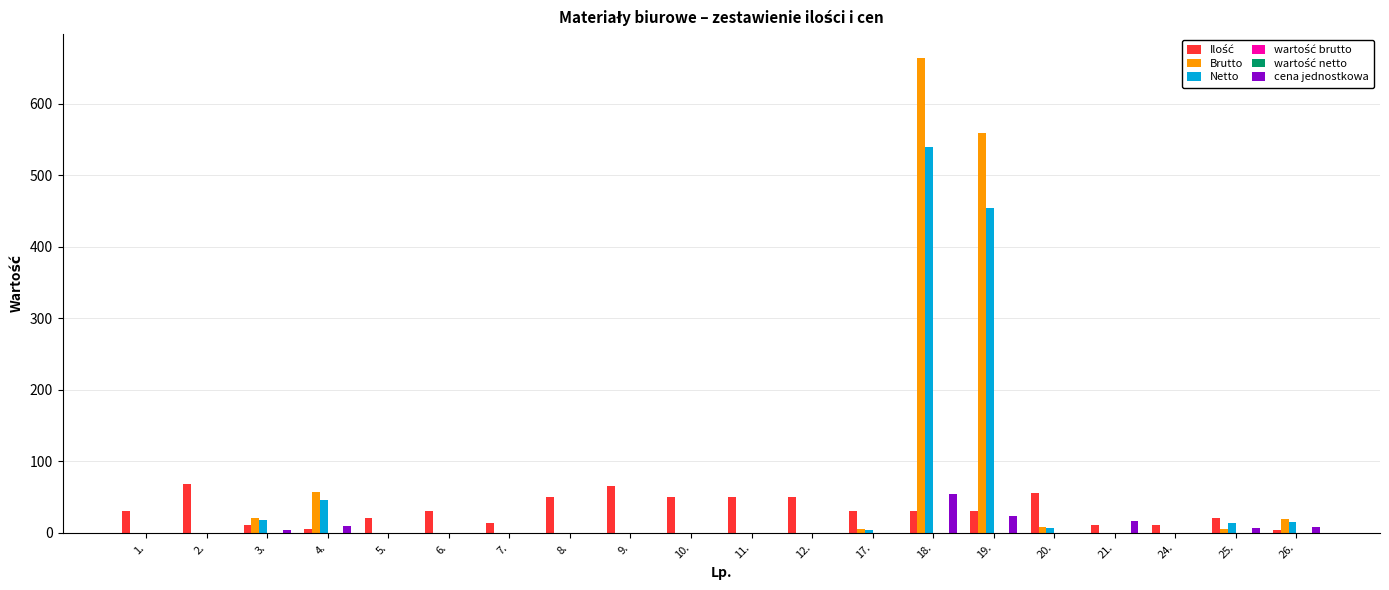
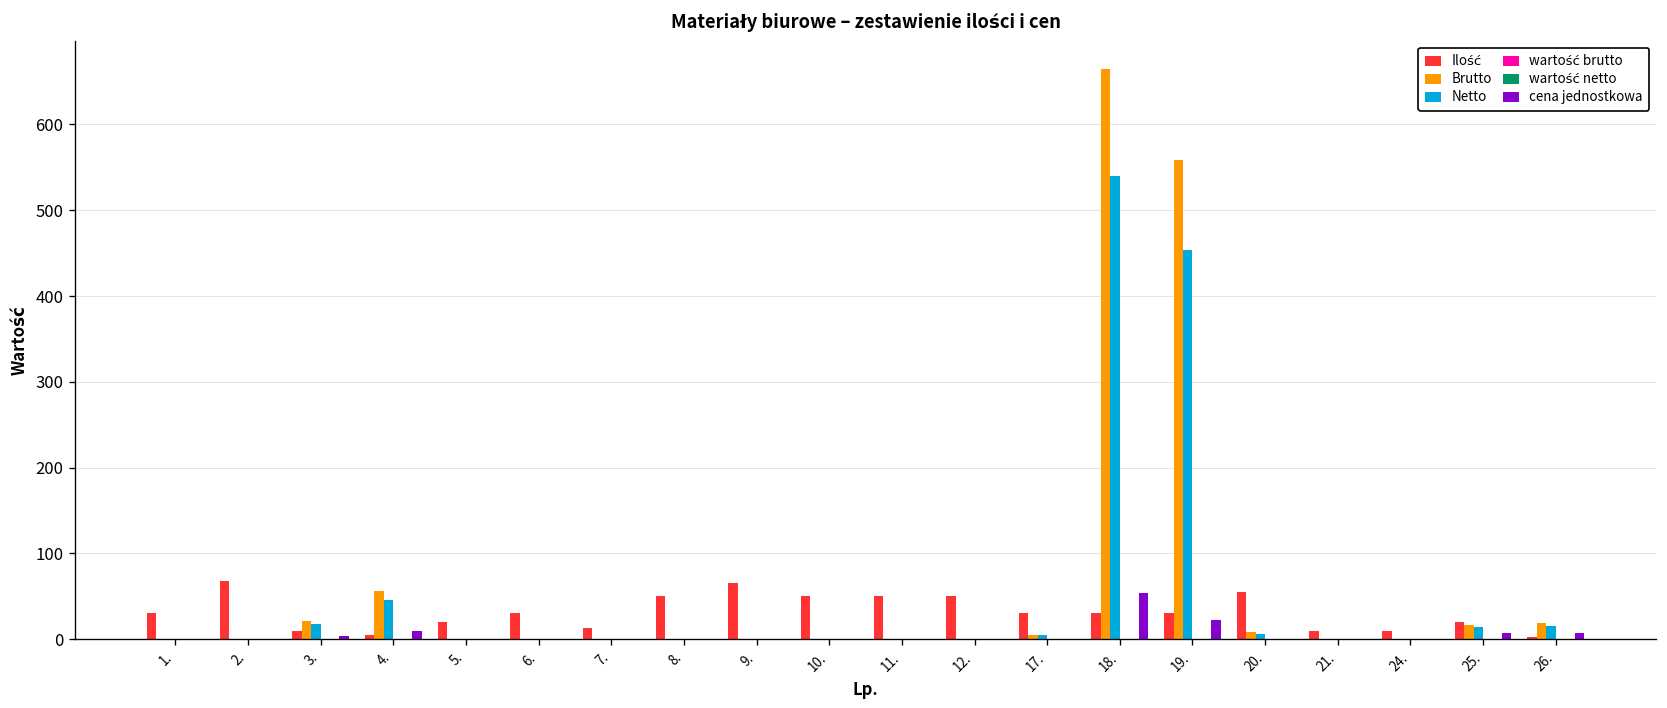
cena jednostkowa, 21.: 20 -> 0
Brutto, 25.: 10 -> 20
